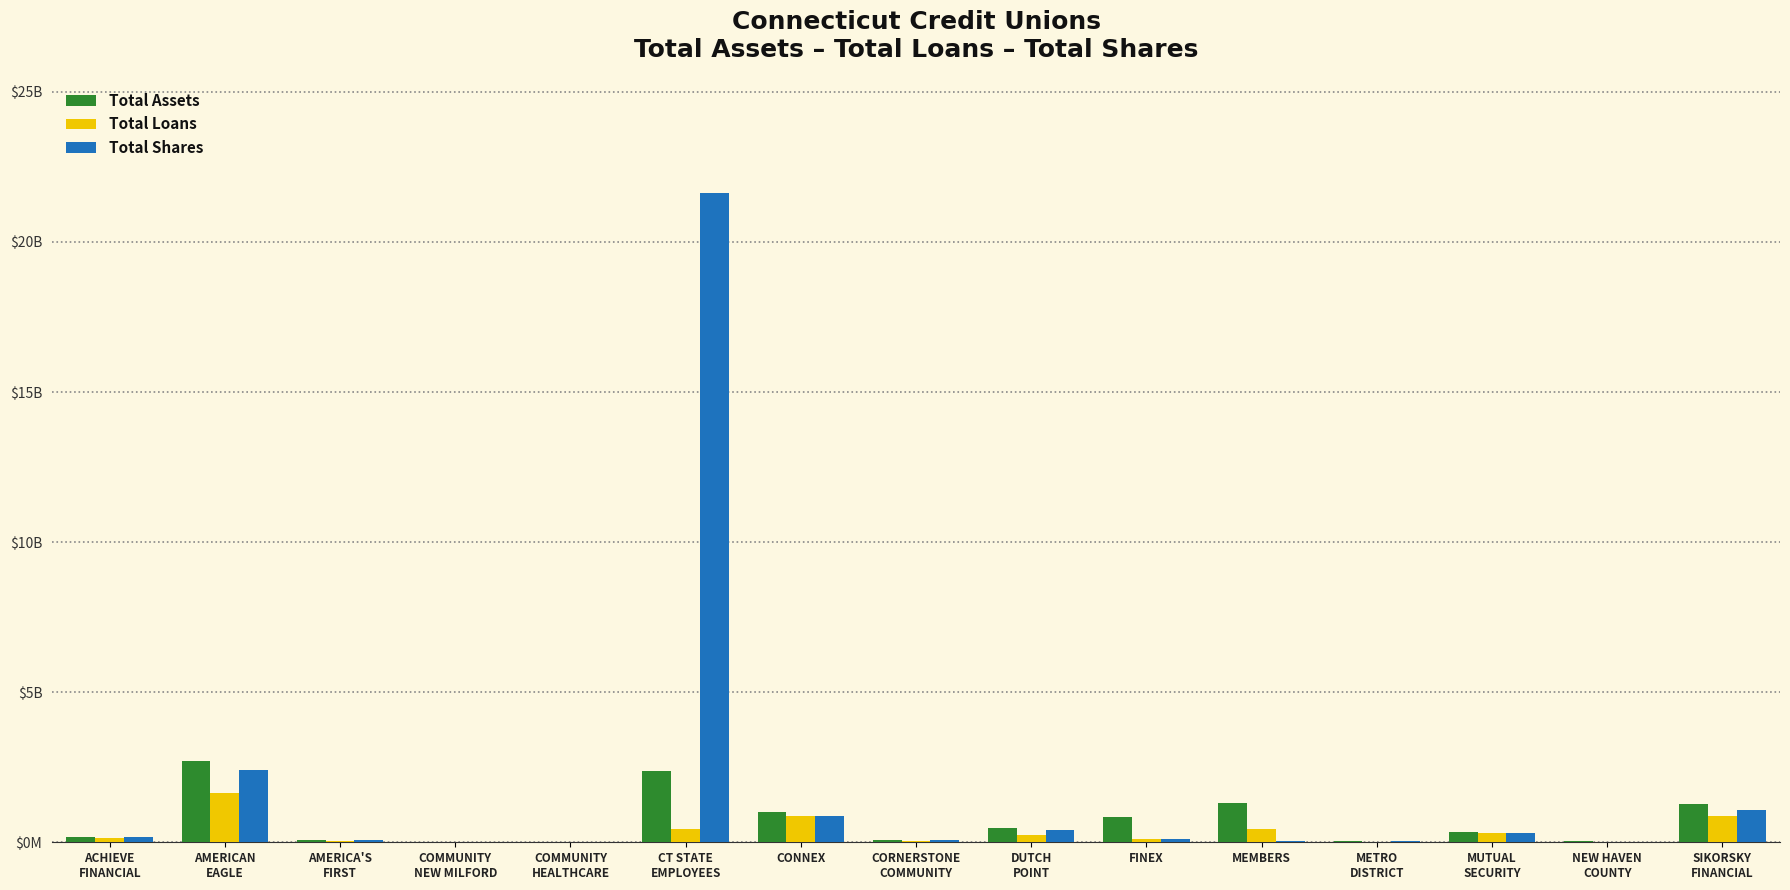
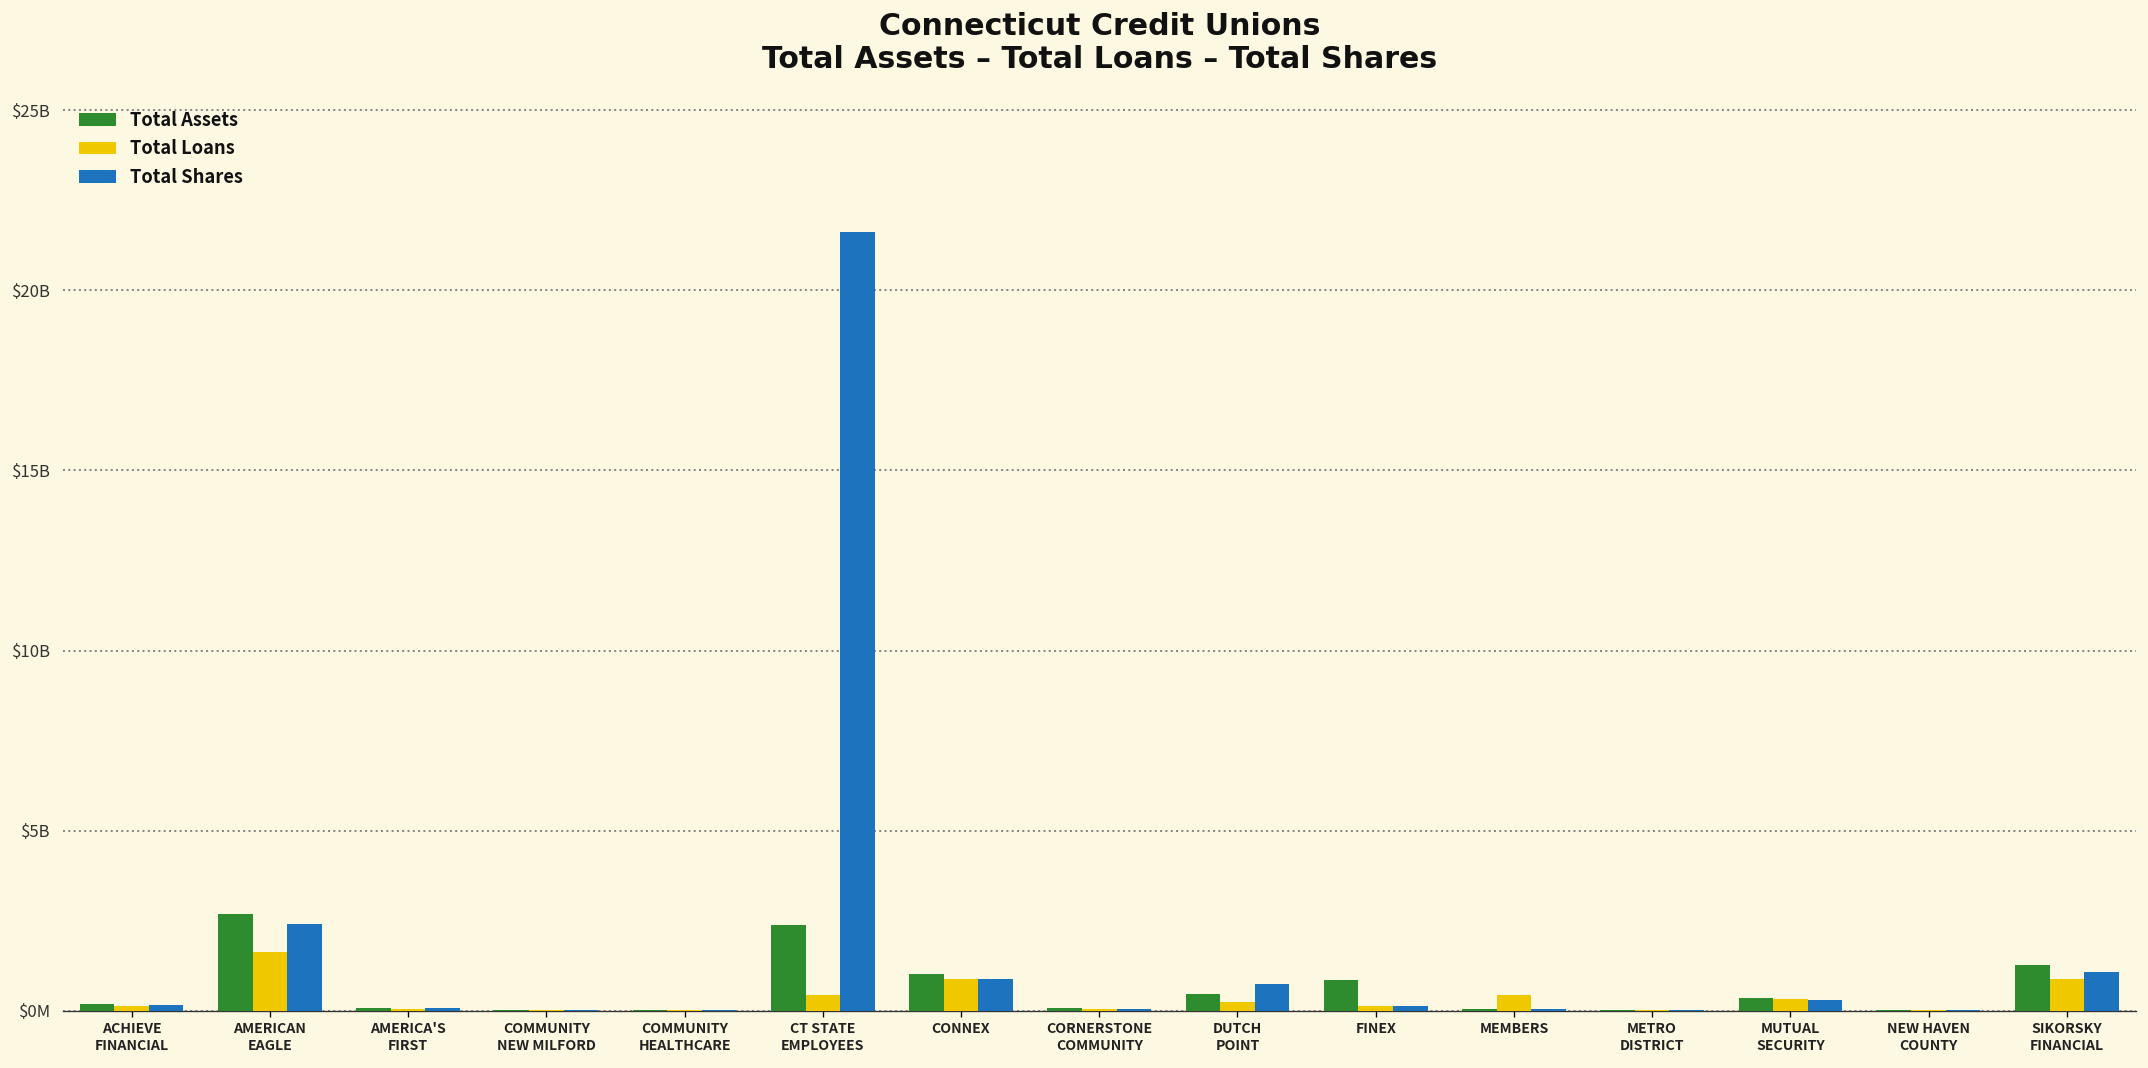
Total Shares, DUTCH POINT: $400000000 -> $800000000
Total Assets, MEMBERS: $1300000000 -> $0
